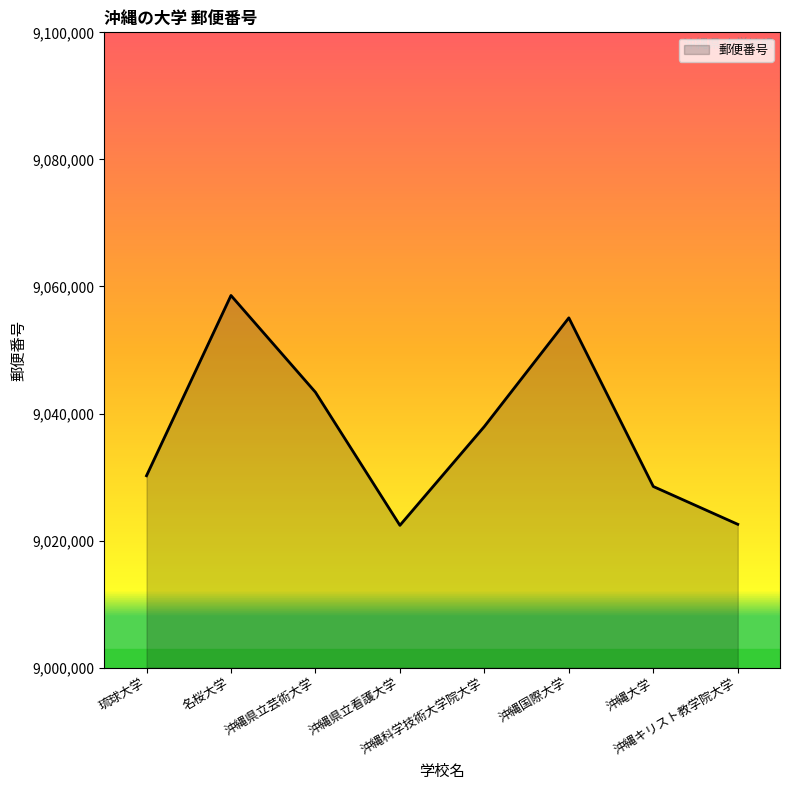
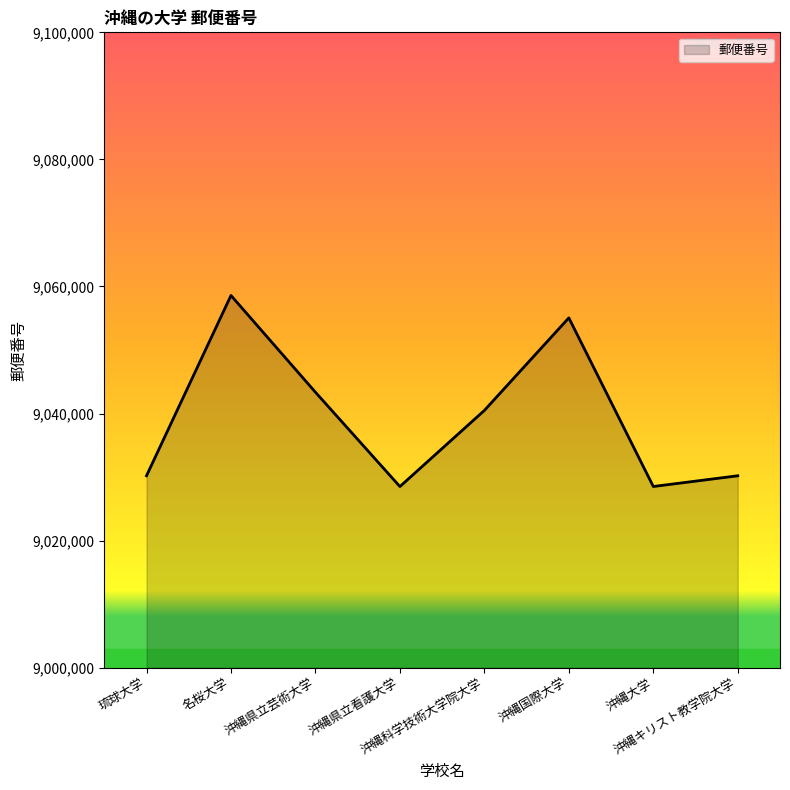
郵便番号, 沖縄県立看護大学: 9,022,000 -> 9,029,000
郵便番号, 沖縄科学技術大学院大学: 9,038,000 -> 9,040,000
郵便番号, 沖縄キリスト教学院大学: 9,023,000 -> 9,030,000
